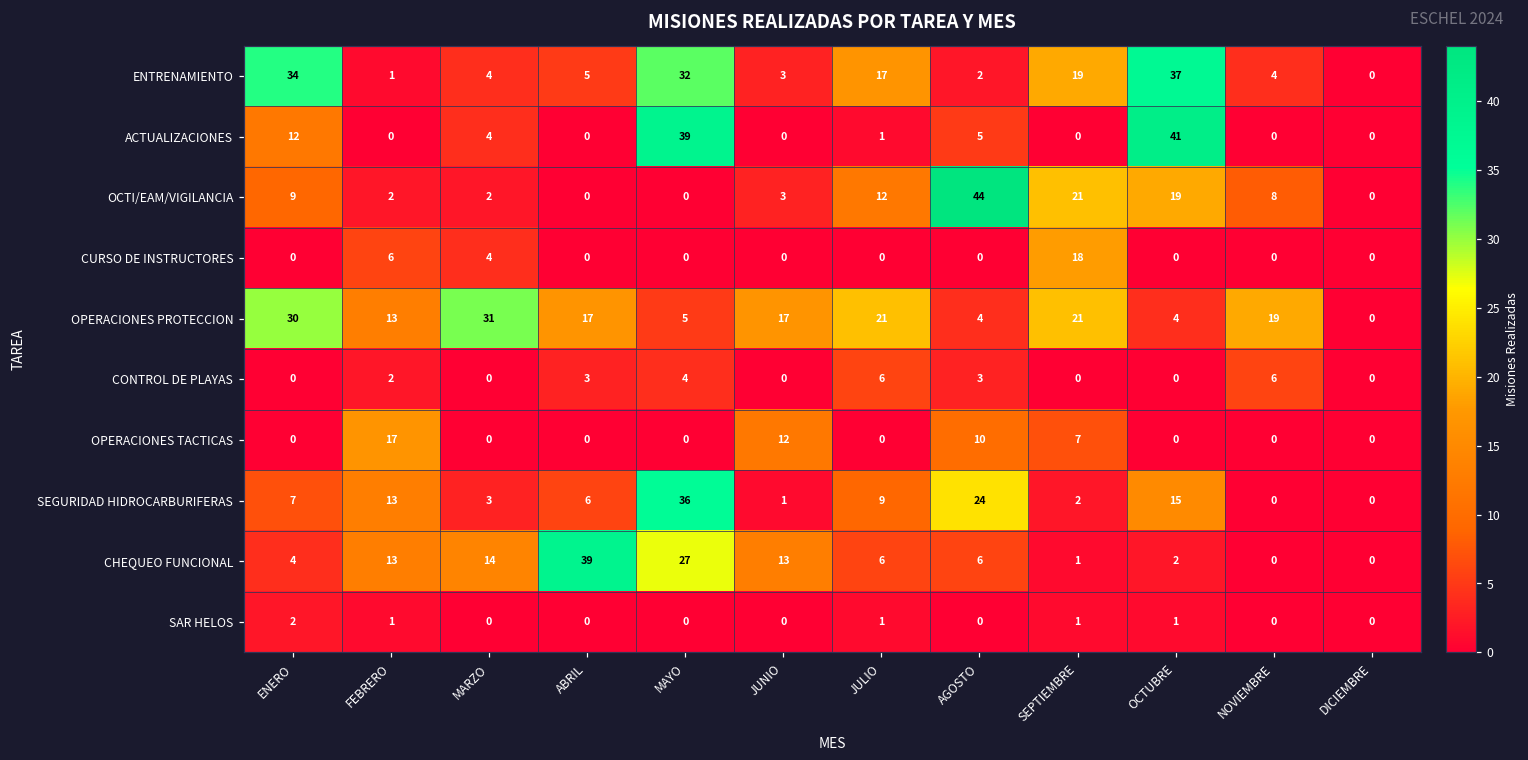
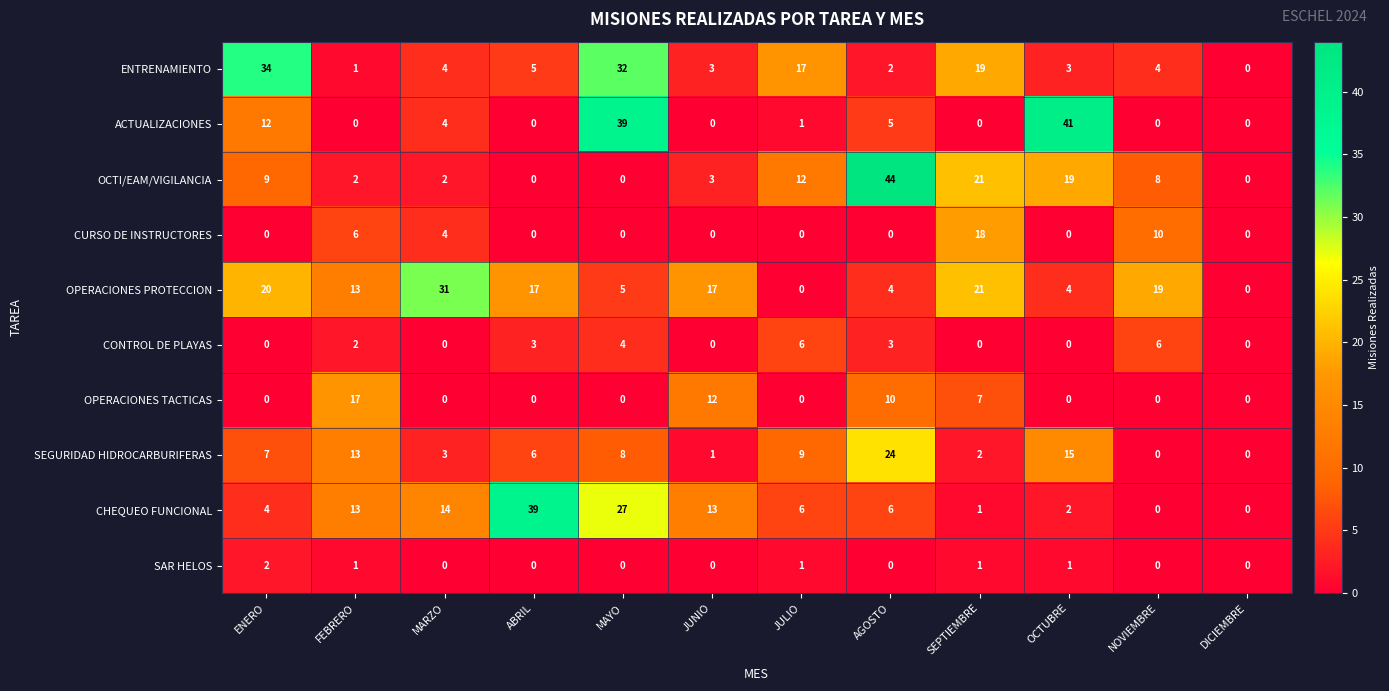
ENTRENAMIENTO, OCTUBRE: 37 -> 3
CURSO DE INSTRUCTORES, NOVIEMBRE: 0 -> 10
OPERACIONES PROTECCION, ENERO: 30 -> 20
OPERACIONES PROTECCION, JULIO: 21 -> 0
SEGURIDAD HIDROCARBURIFERAS, MAYO: 36 -> 8
